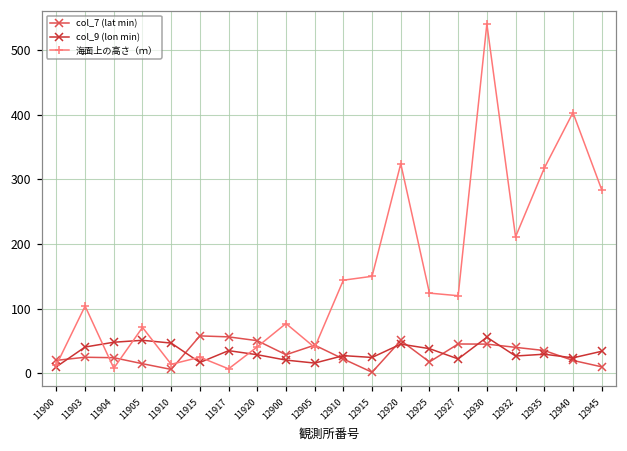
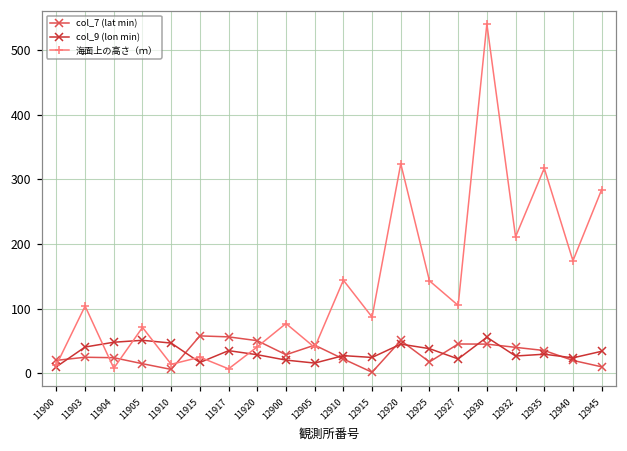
海面上の高さ（ｍ）, 12915: 150 -> 90
海面上の高さ（ｍ）, 12925: 120 -> 140
海面上の高さ（ｍ）, 12927: 120 -> 110
海面上の高さ（ｍ）, 12940: 400 -> 170
